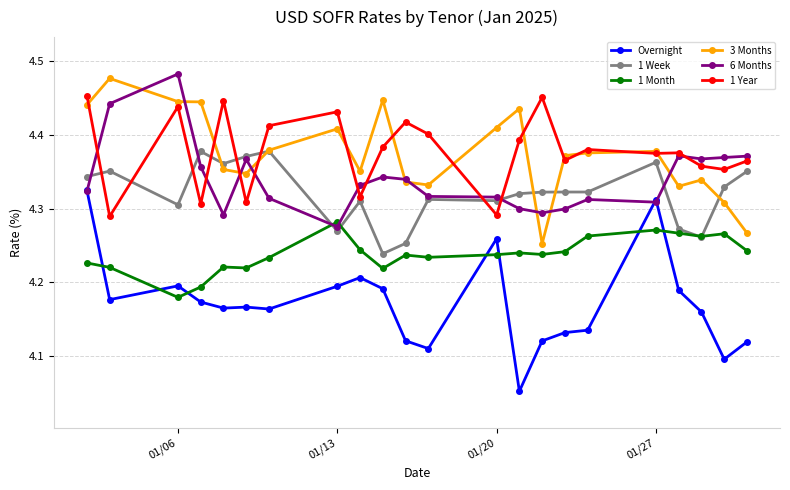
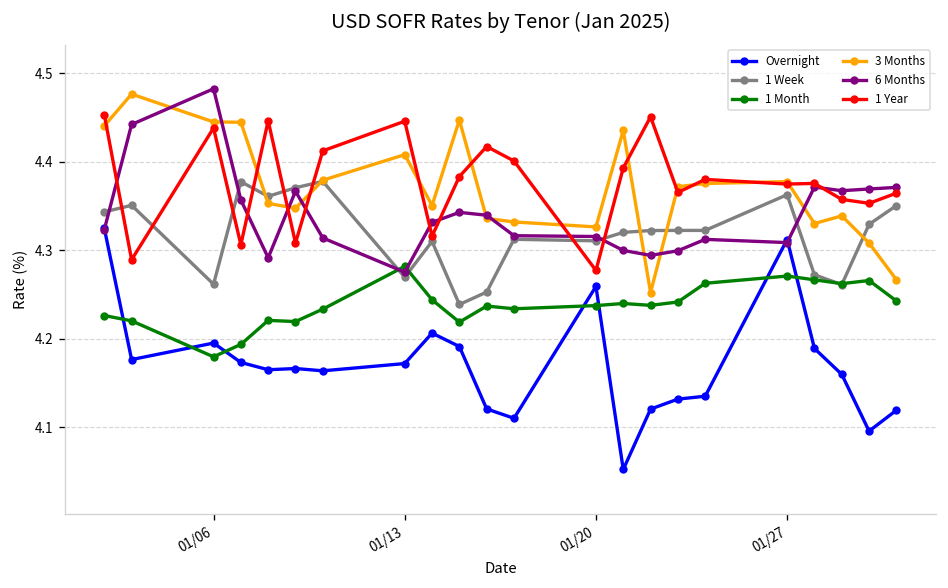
1 Week, 01/06: 4.31 -> 4.26
Overnight, 01/13: 4.19 -> 4.17
1 Year, 01/13: 4.43 -> 4.45
3 Months, 01/20: 4.41 -> 4.33
1 Year, 01/20: 4.29 -> 4.28
